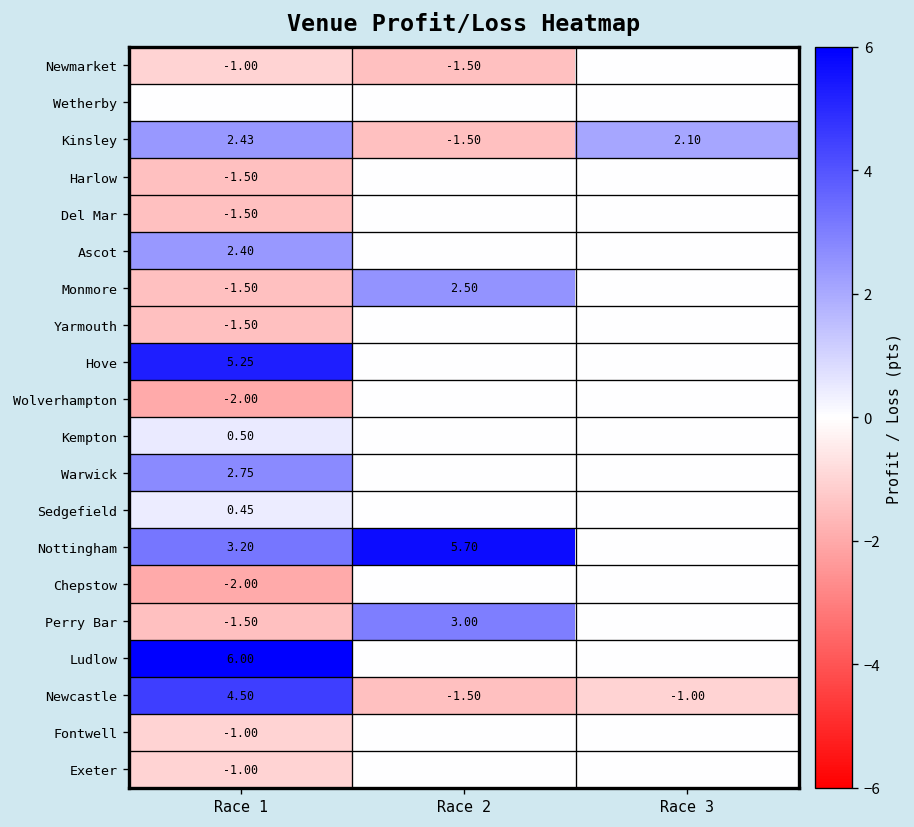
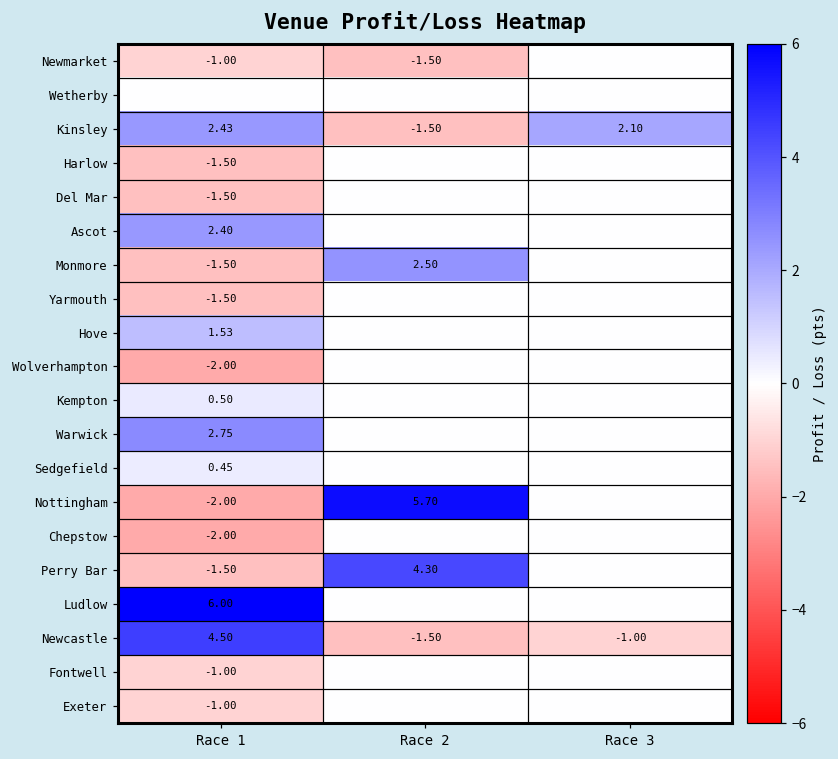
Hove, Race 1: 5.25 -> 1.53
Nottingham, Race 1: 3.20 -> -2.00
Perry Bar, Race 2: 3.00 -> 4.30
